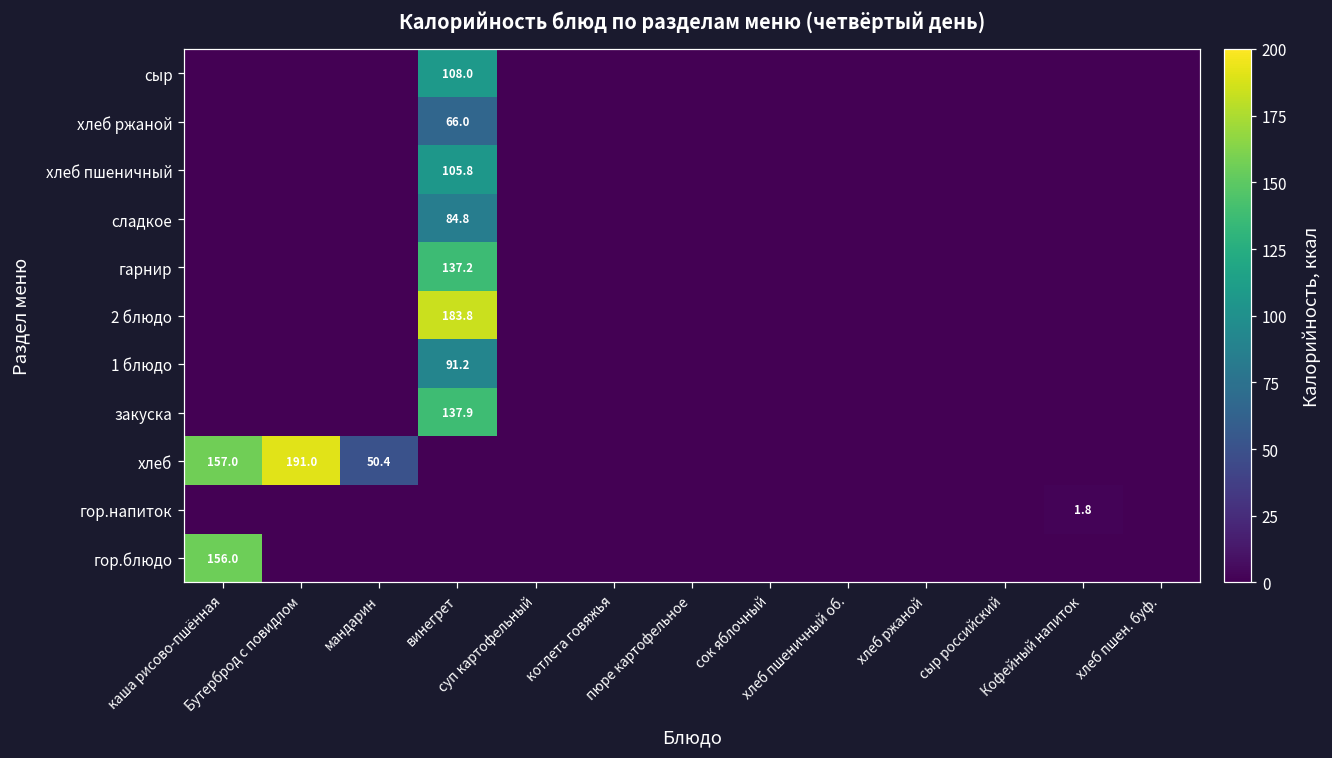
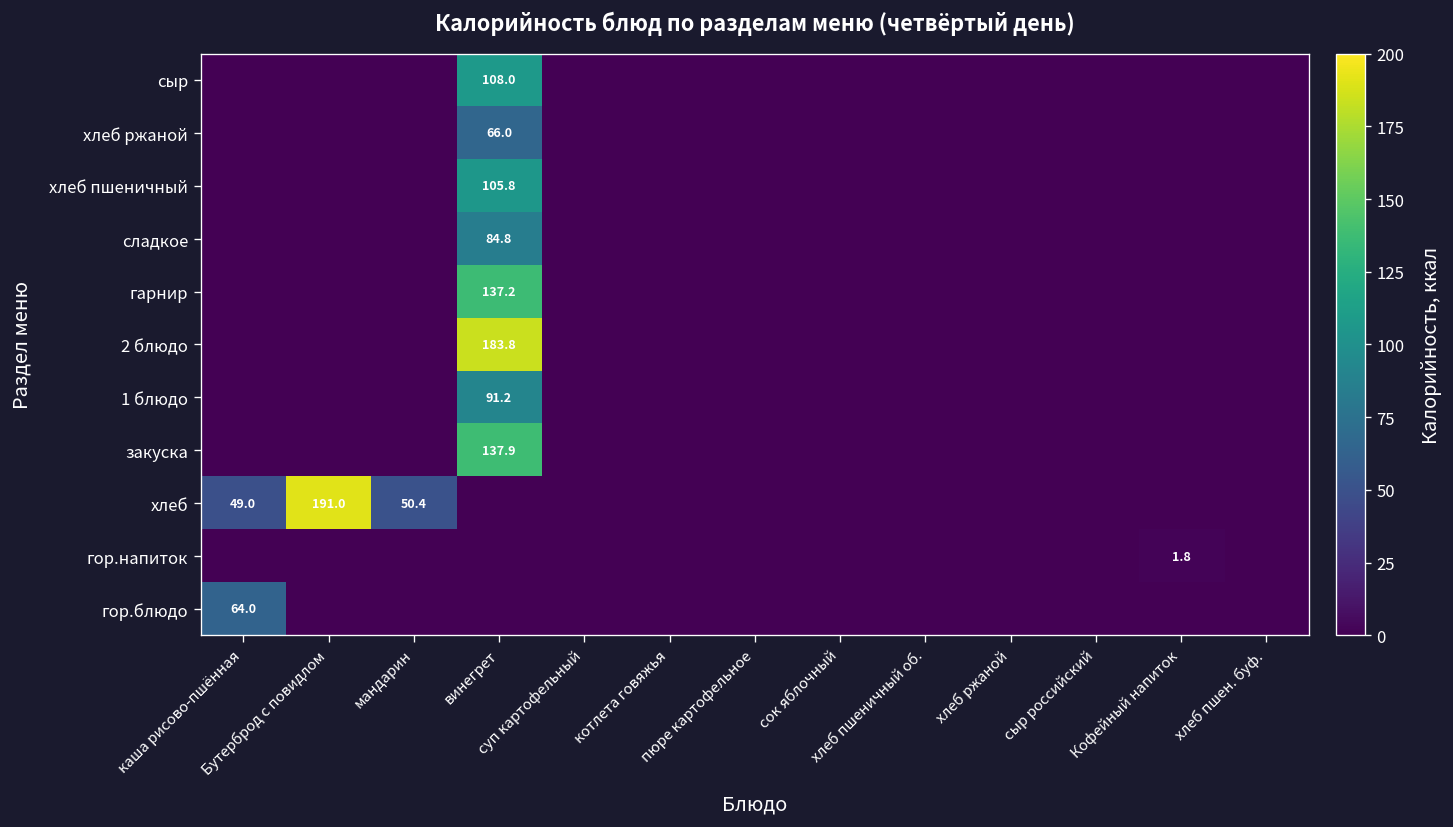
хлеб, каша рисово-пшённая: 157.0 -> 49.0
гор.блюдо, каша рисово-пшённая: 156.0 -> 64.0
